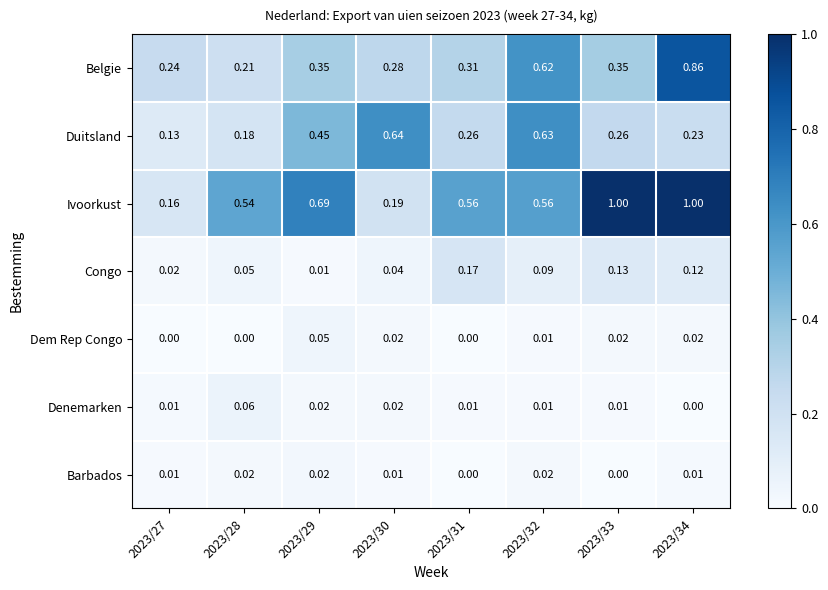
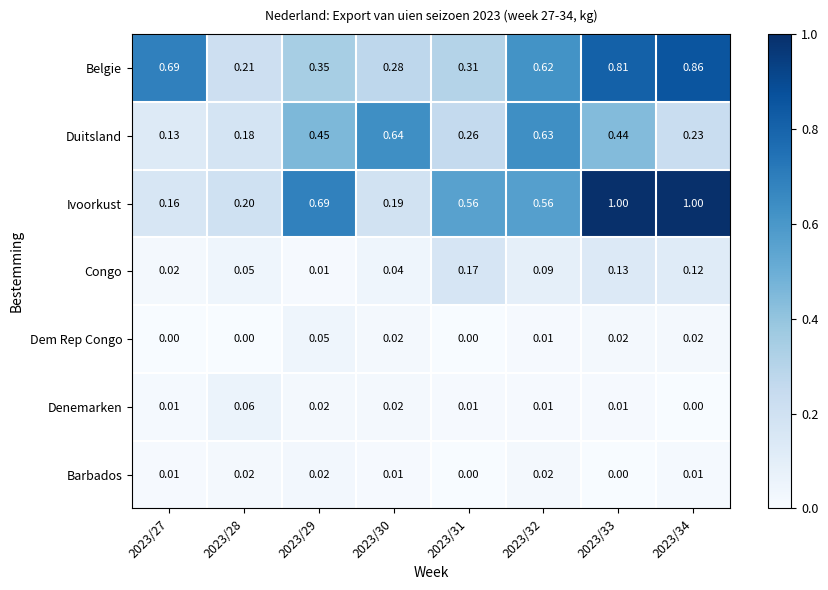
Belgie, 2023/27: 0.24 -> 0.69
Belgie, 2023/33: 0.35 -> 0.81
Duitsland, 2023/33: 0.26 -> 0.44
Ivoorkust, 2023/28: 0.54 -> 0.20
